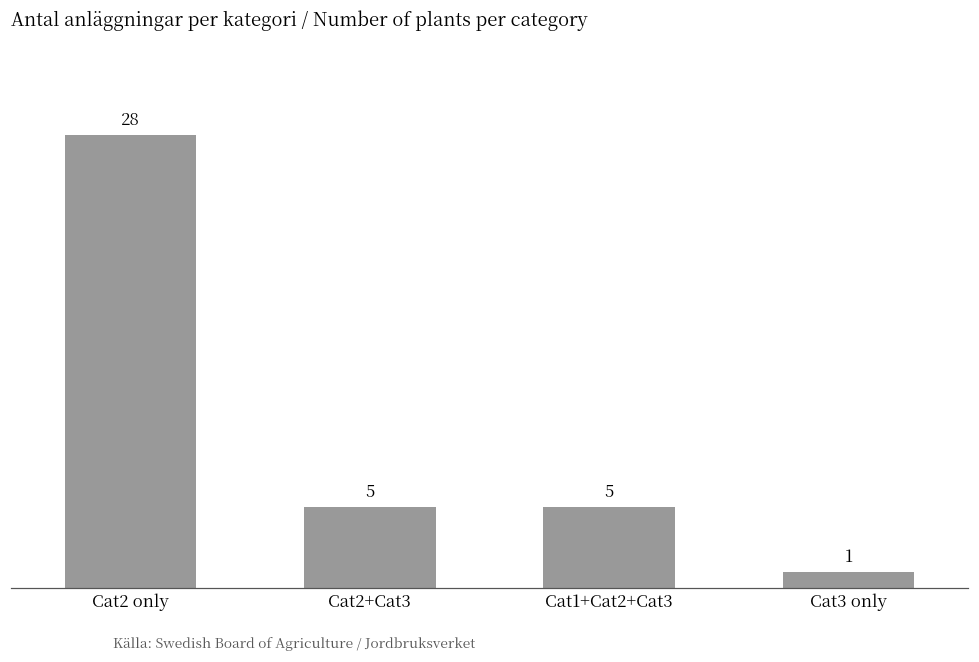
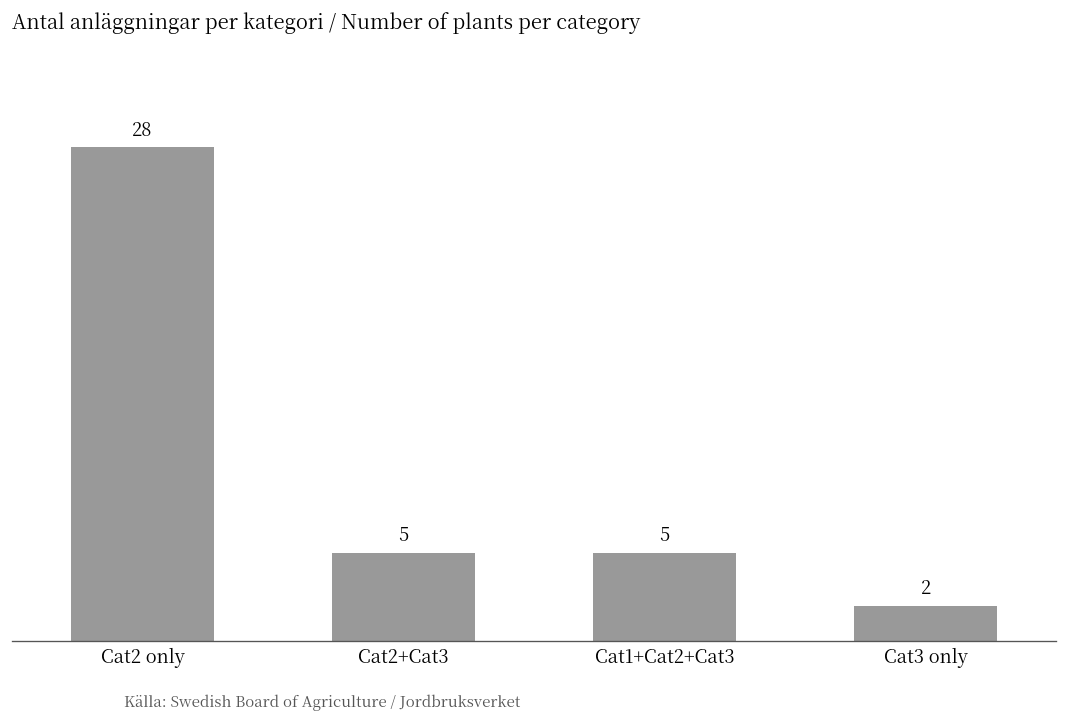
Cat3 only: 1 -> 2
